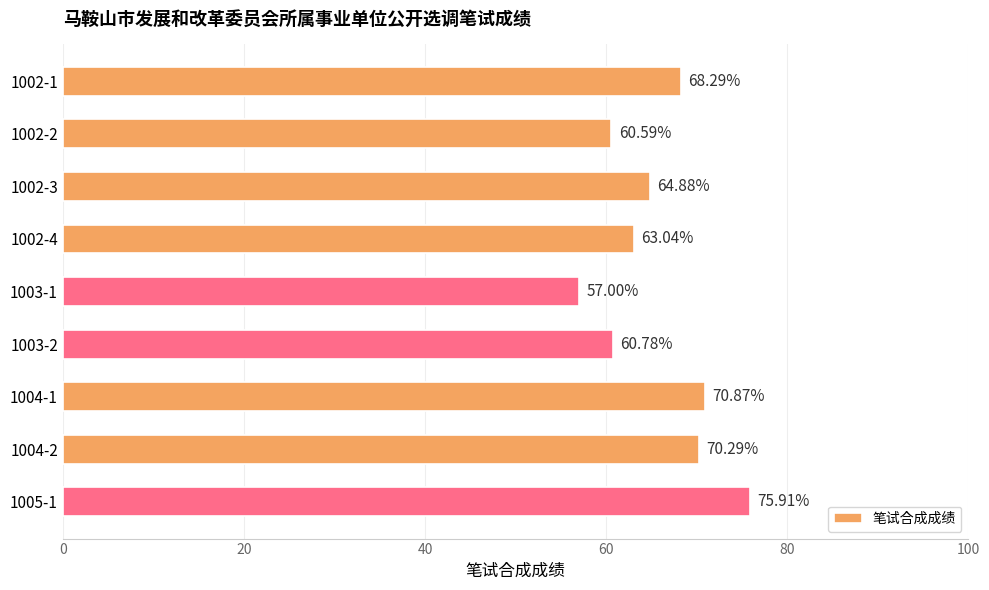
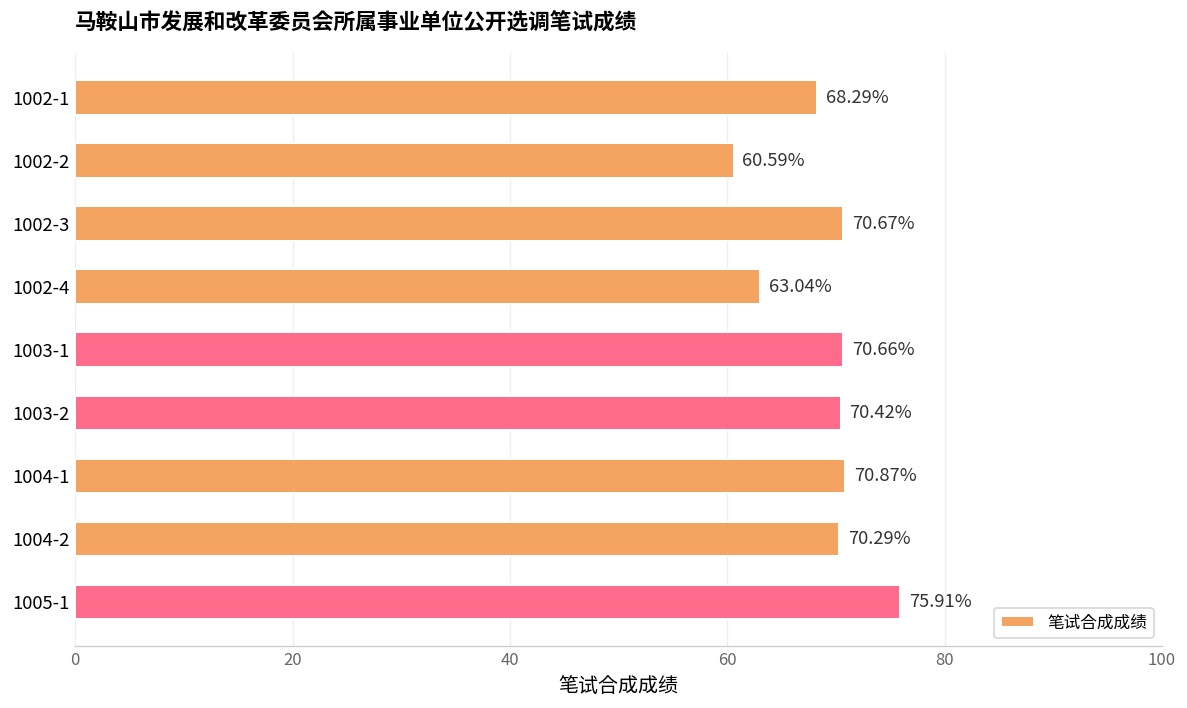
1002-3: 64.88% -> 70.67%
1003-1: 57.00% -> 70.66%
1003-2: 60.78% -> 70.42%
